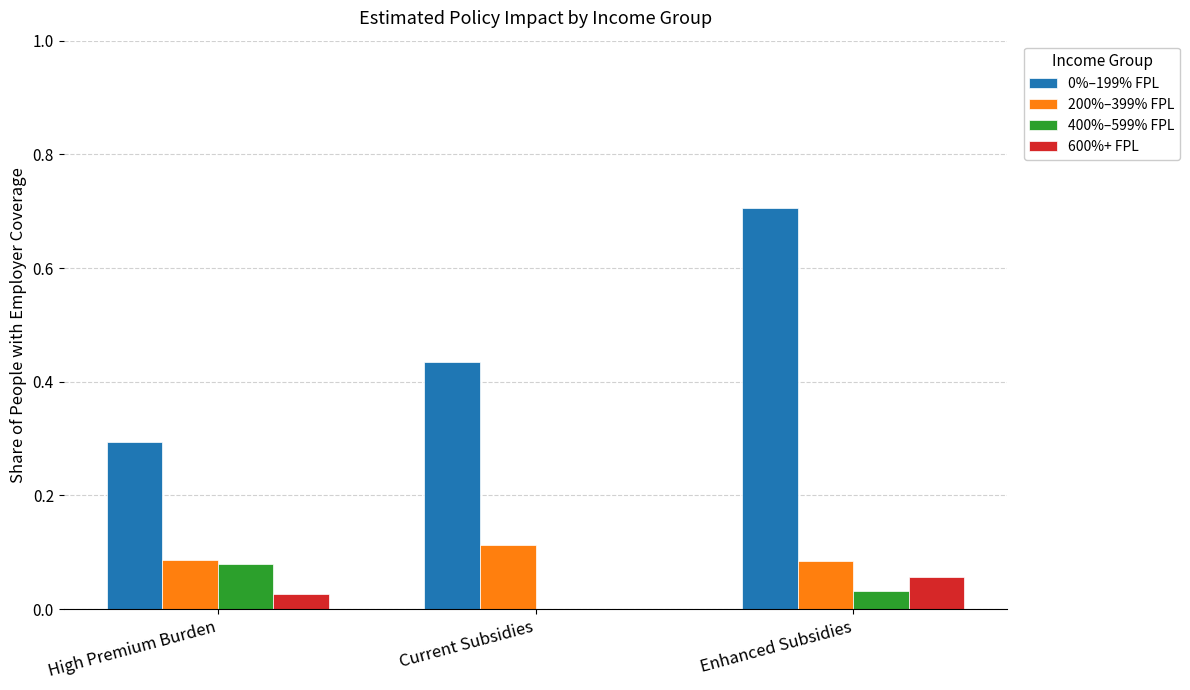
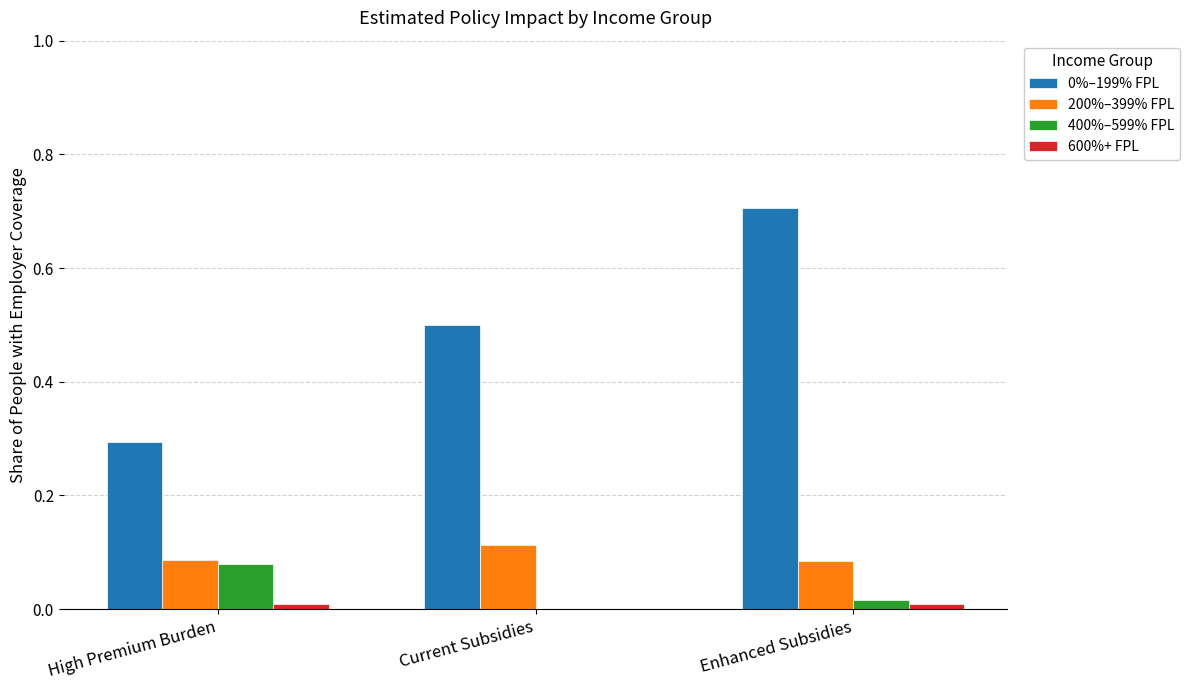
600%+ FPL, High Premium Burden: 0.03 -> 0.01
0%–199% FPL, Current Subsidies: 0.44 -> 0.50
400%–599% FPL, Enhanced Subsidies: 0.03 -> 0.02
600%+ FPL, Enhanced Subsidies: 0.06 -> 0.01
